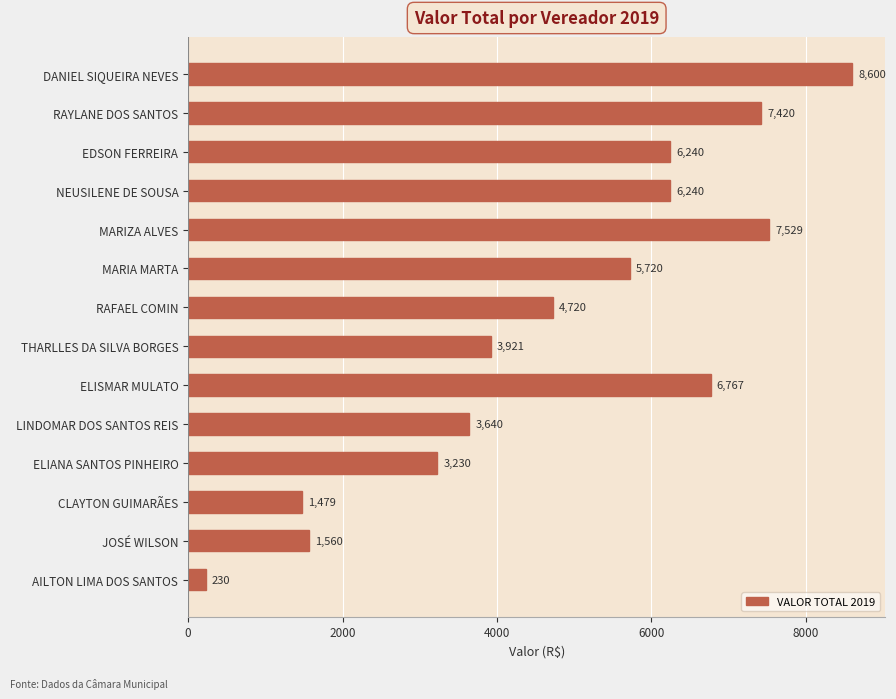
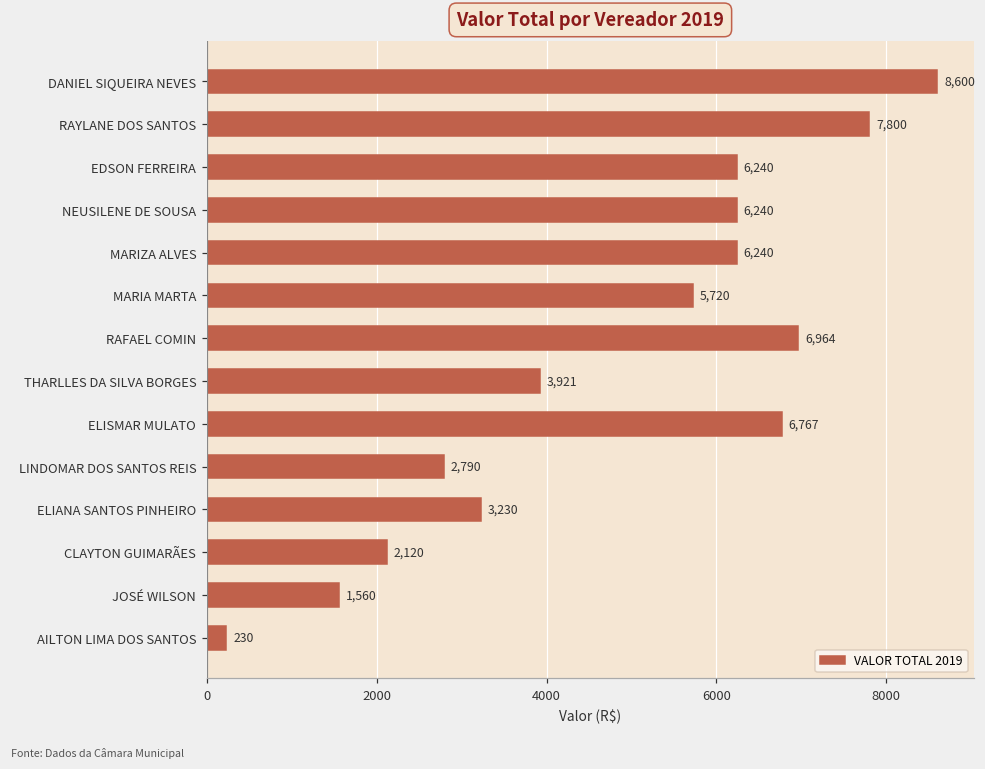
RAYLANE DOS SANTOS: 7,420 -> 7,800
MARIZA ALVES: 7,529 -> 6,240
RAFAEL COMIN: 4,720 -> 6,964
LINDOMAR DOS SANTOS REIS: 3,640 -> 2,790
CLAYTON GUIMARÃES: 1,479 -> 2,120
